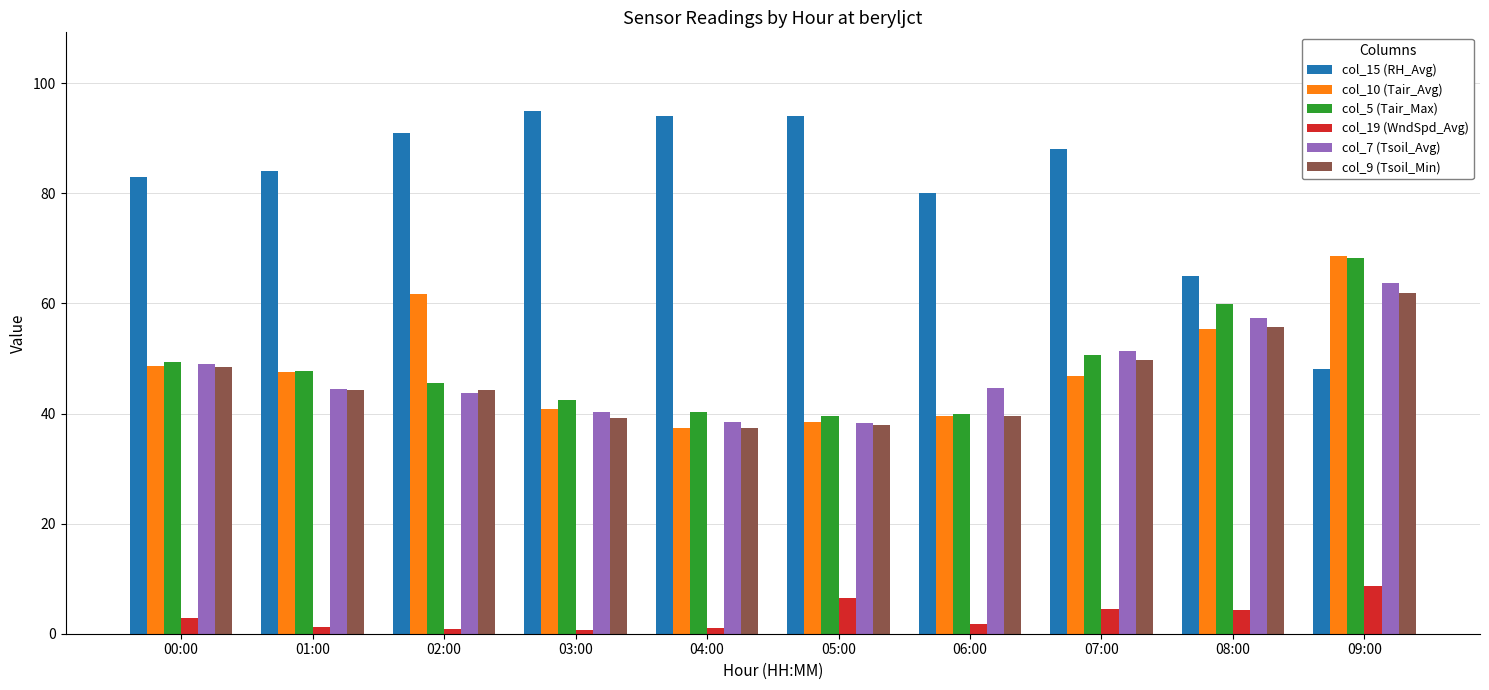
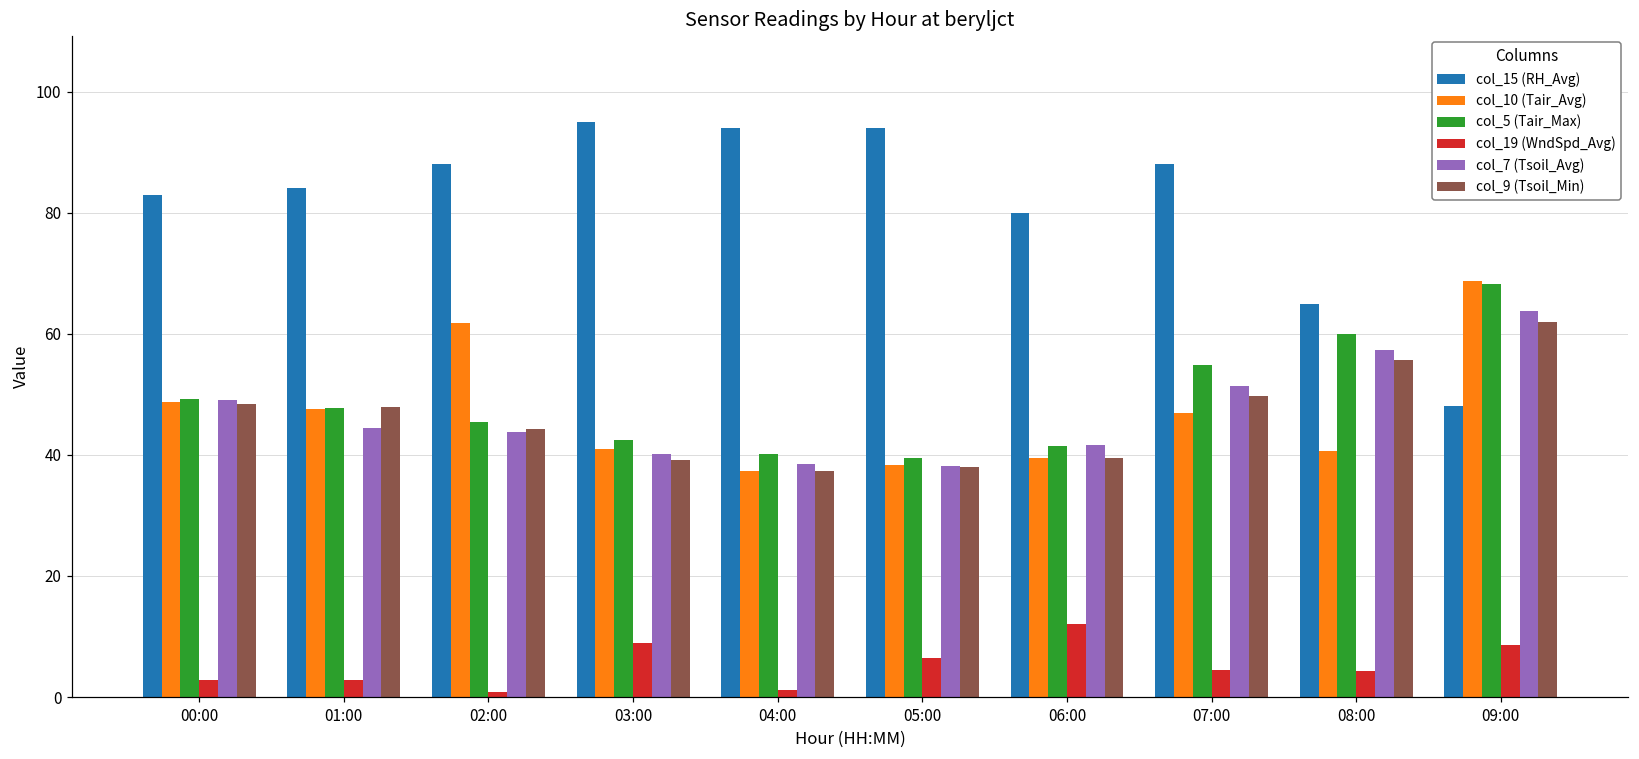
col_19 (WndSpd_Avg), 01:00: 1 -> 3
col_9 (Tsoil_Min), 01:00: 44 -> 48
col_15 (RH_Avg), 02:00: 91 -> 88
col_19 (WndSpd_Avg), 03:00: 1 -> 9
col_5 (Tair_Max), 06:00: 40 -> 42
col_19 (WndSpd_Avg), 06:00: 2 -> 12
col_7 (Tsoil_Avg), 06:00: 45 -> 42
col_5 (Tair_Max), 07:00: 51 -> 55
col_10 (Tair_Avg), 08:00: 55 -> 41
